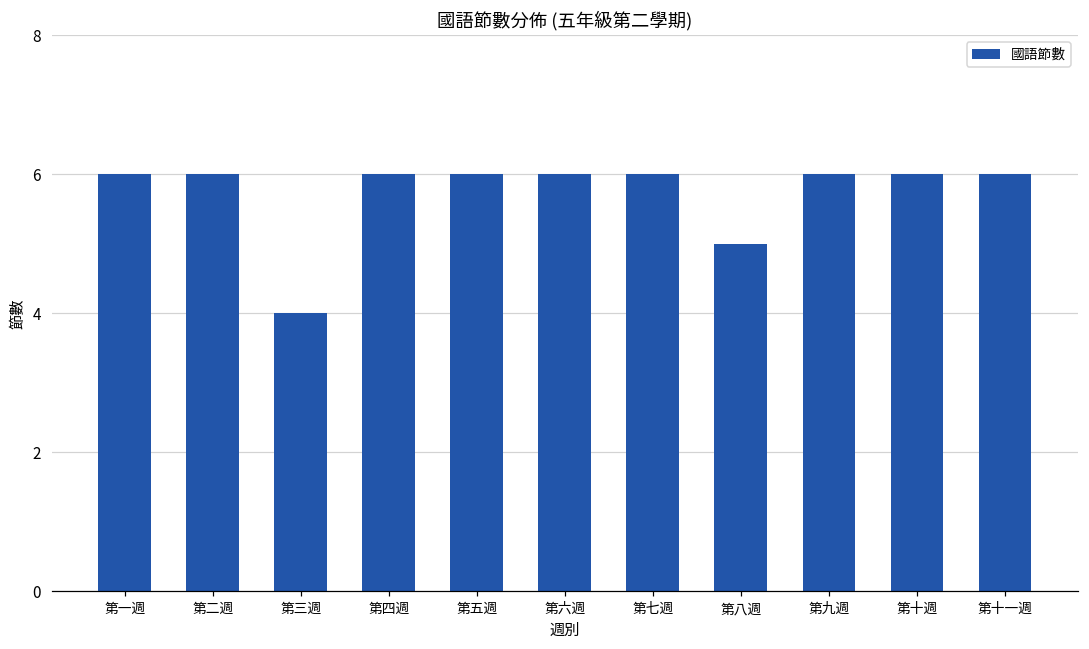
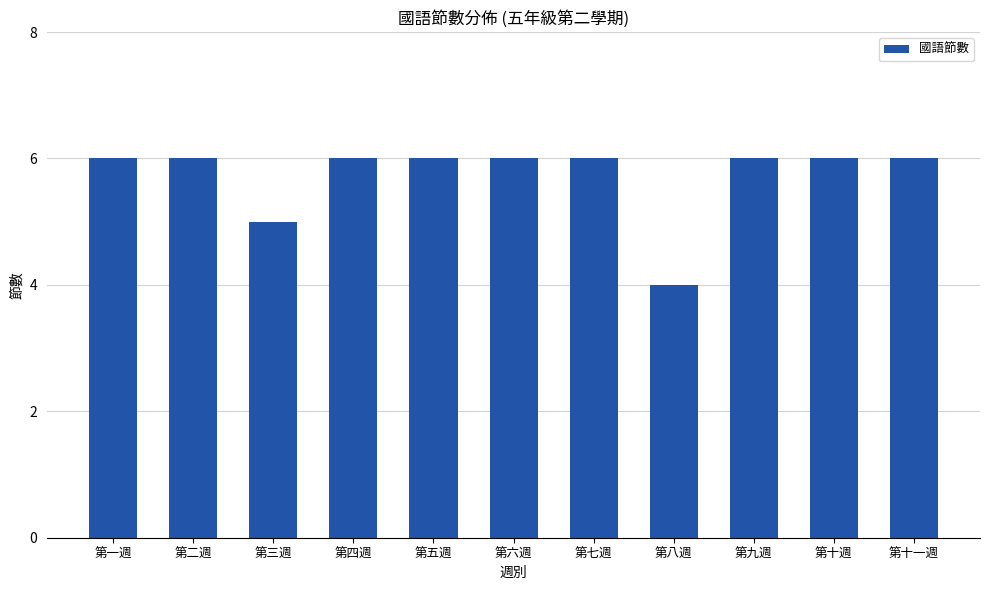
第三週: 4 -> 5
第八週: 5 -> 4
